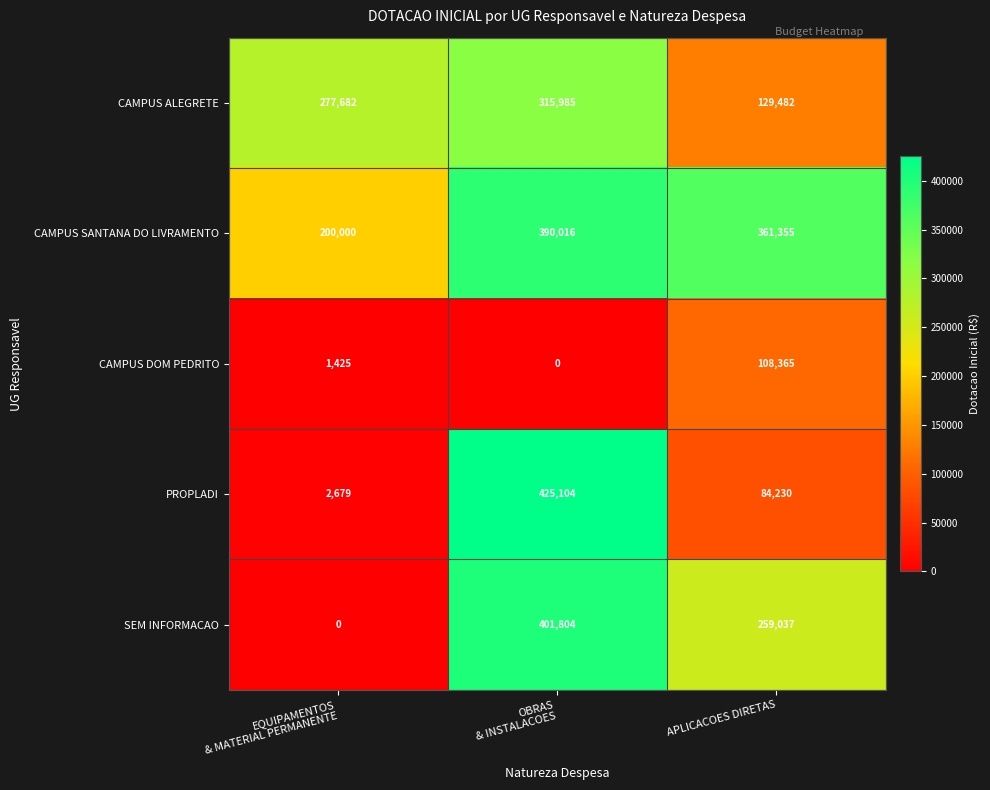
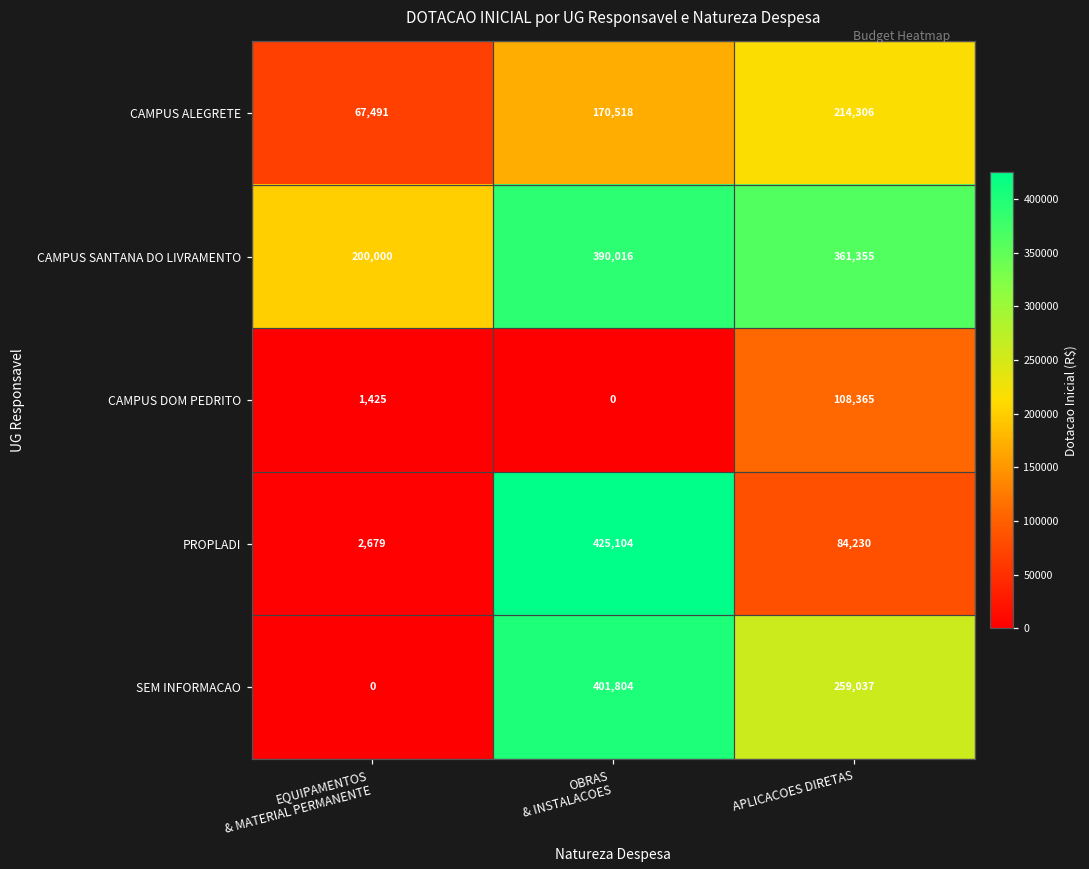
CAMPUS ALEGRETE, EQUIPAMENTOS & MATERIAL PERMANENTE: 277,682 -> 67,491
CAMPUS ALEGRETE, OBRAS & INSTALACOES: 315,985 -> 170,518
CAMPUS ALEGRETE, APLICACOES DIRETAS: 129,482 -> 214,306
